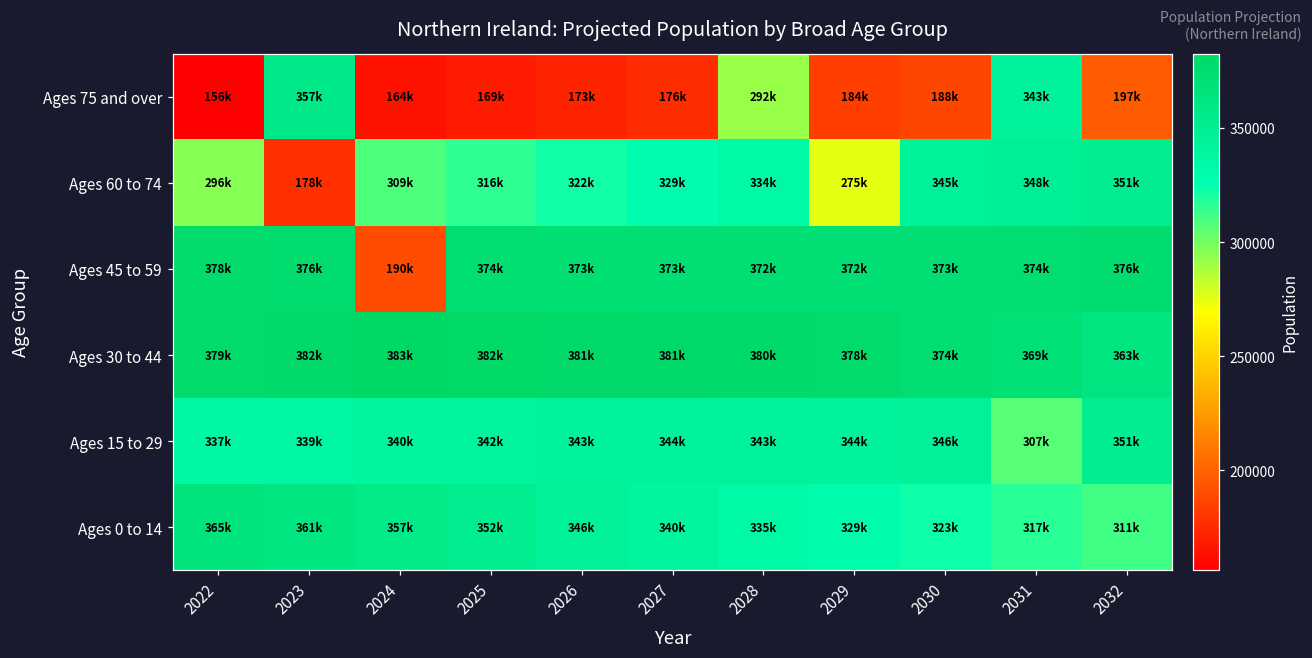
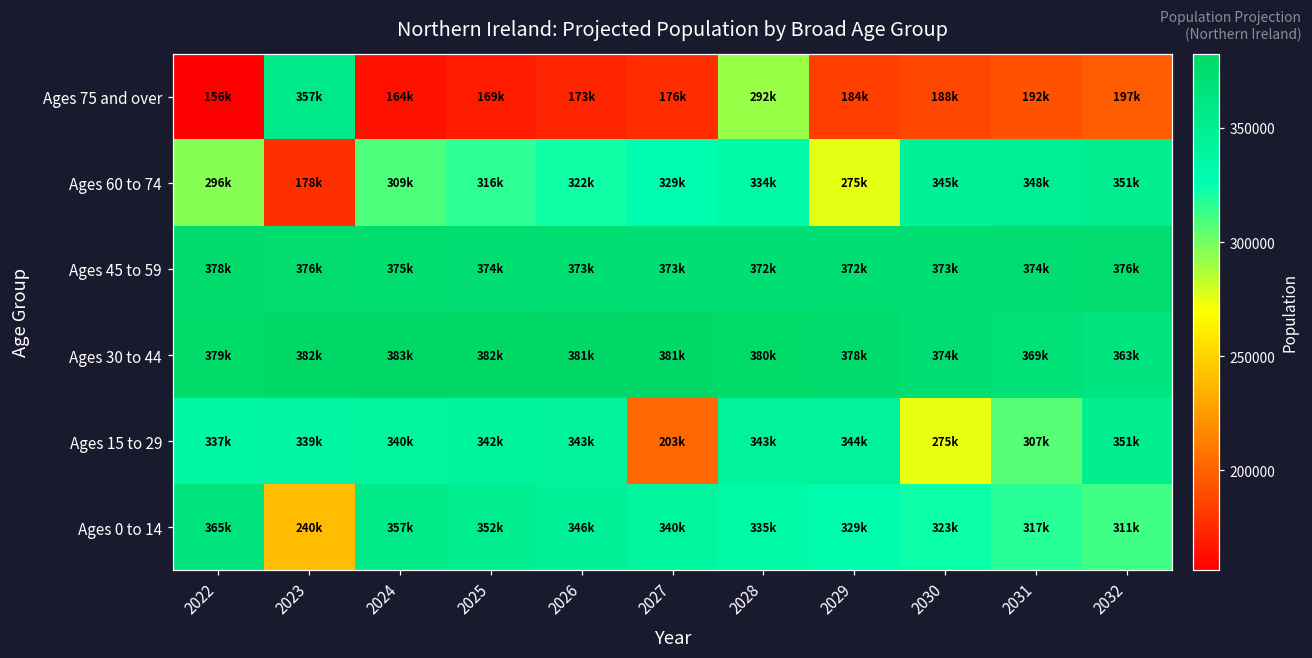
Ages 75 and over, 2031: 343k -> 192k
Ages 45 to 59, 2024: 190k -> 375k
Ages 15 to 29, 2027: 344k -> 203k
Ages 15 to 29, 2030: 346k -> 275k
Ages 0 to 14, 2023: 361k -> 240k
